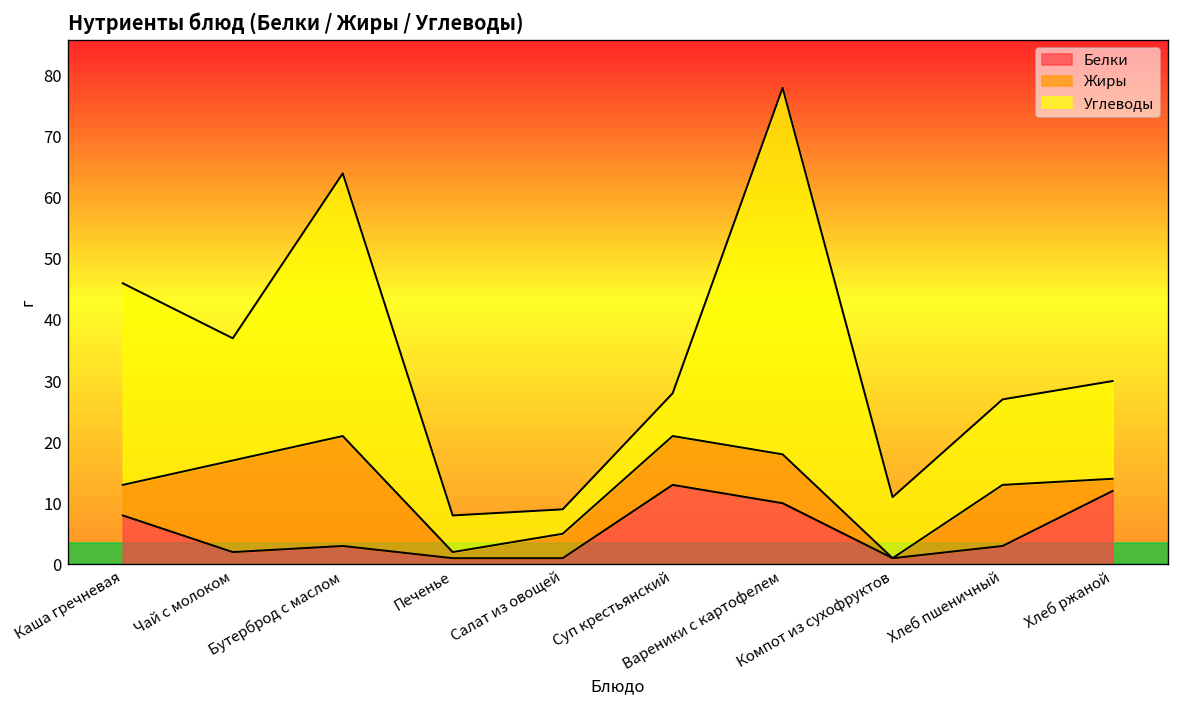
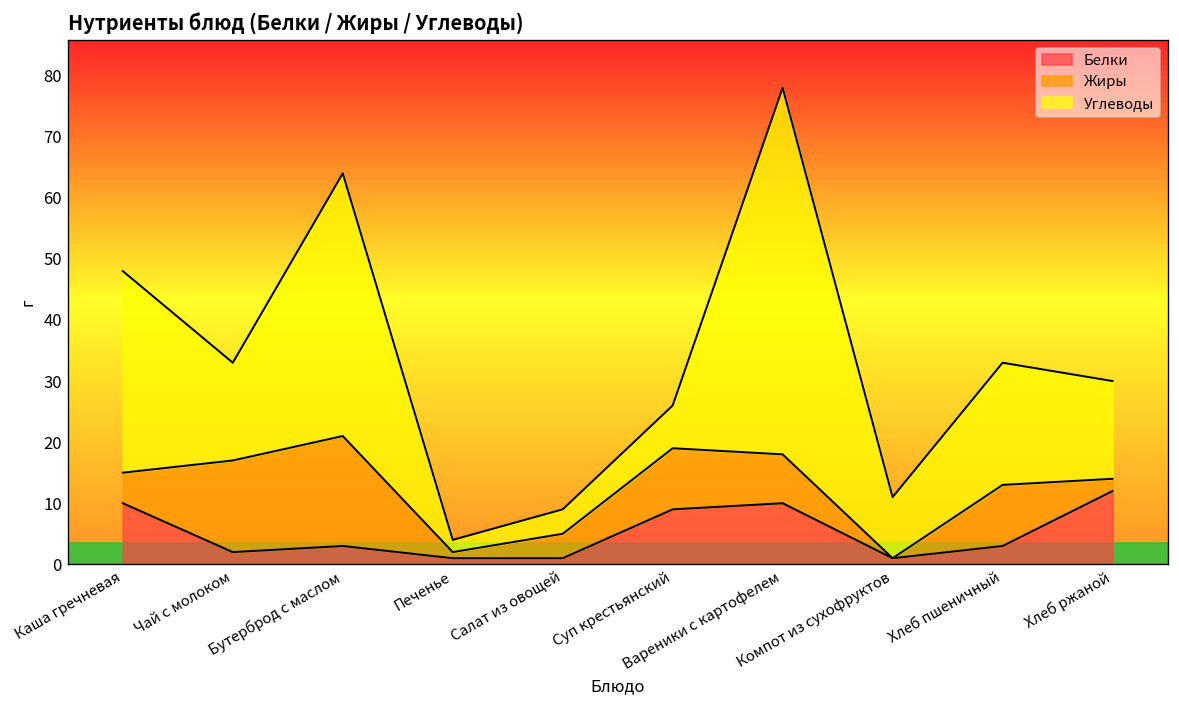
Белки, Каша гречневая: 8 -> 10
Углеводы, Чай с молоком: 20 -> 16
Углеводы, Печенье: 6 -> 2
Белки, Суп крестьянский: 13 -> 9
Жиры, Суп крестьянский: 8 -> 10
Углеводы, Хлеб пшеничный: 14 -> 20
